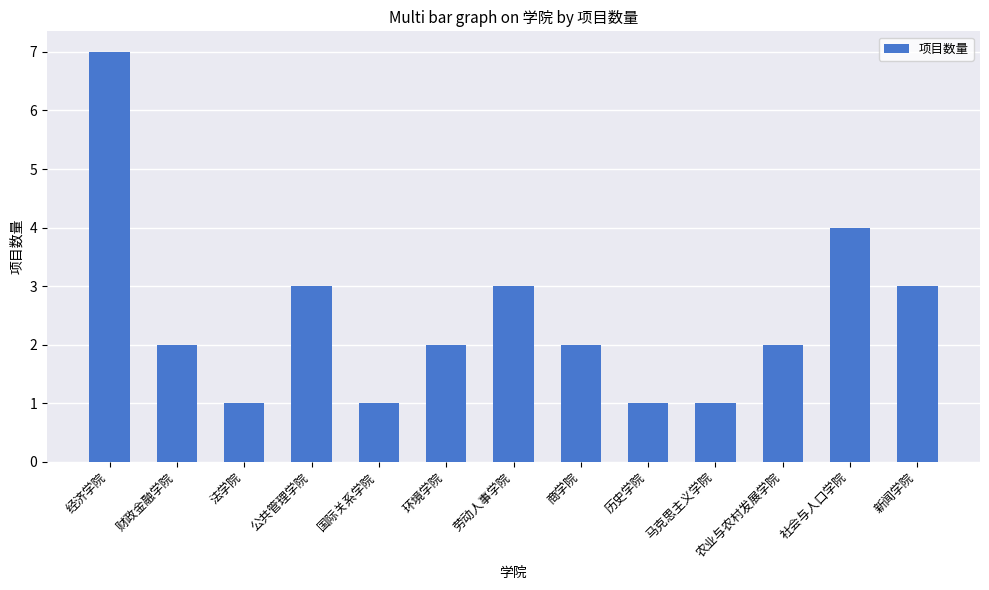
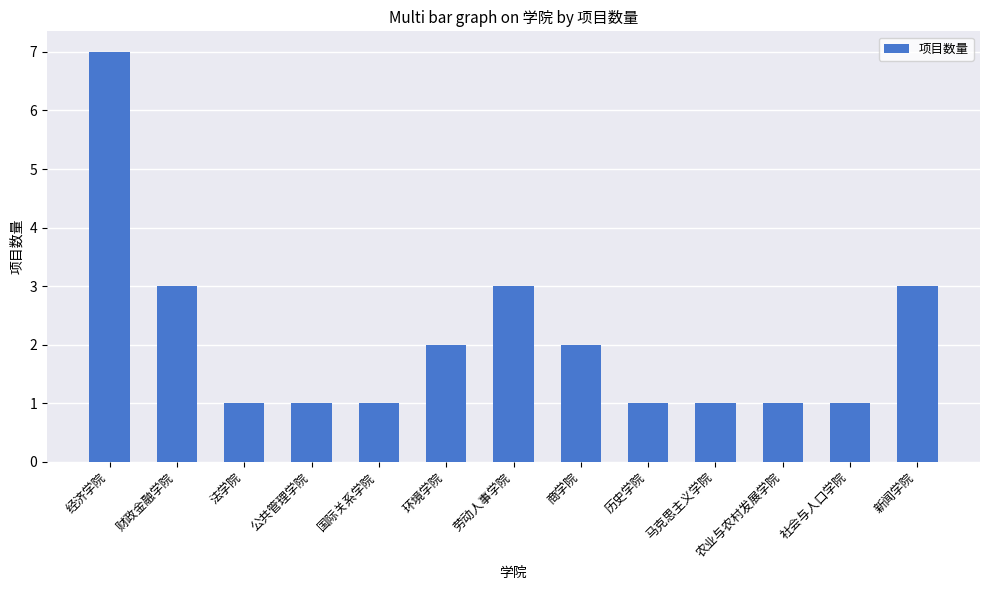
财政金融学院: 2 -> 3
公共管理学院: 3 -> 1
农业与农村发展学院: 2 -> 1
社会与人口学院: 4 -> 1
